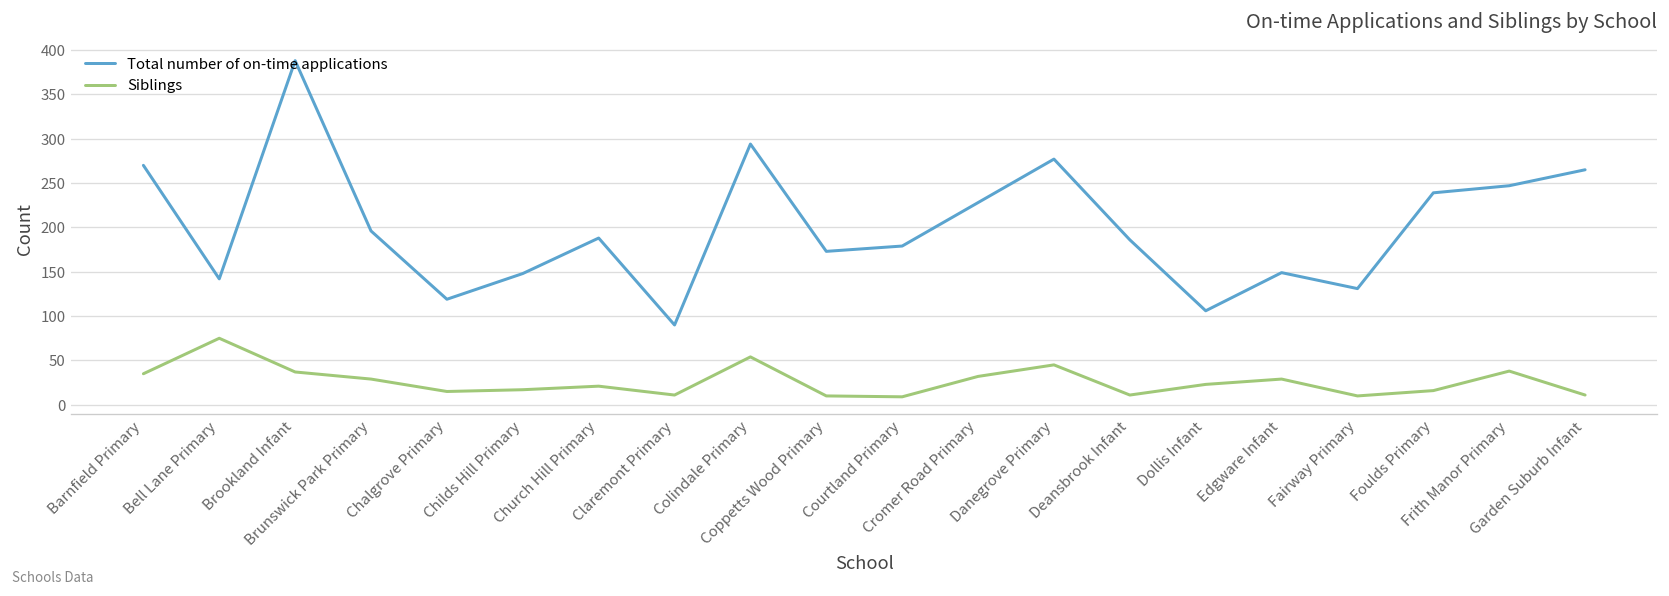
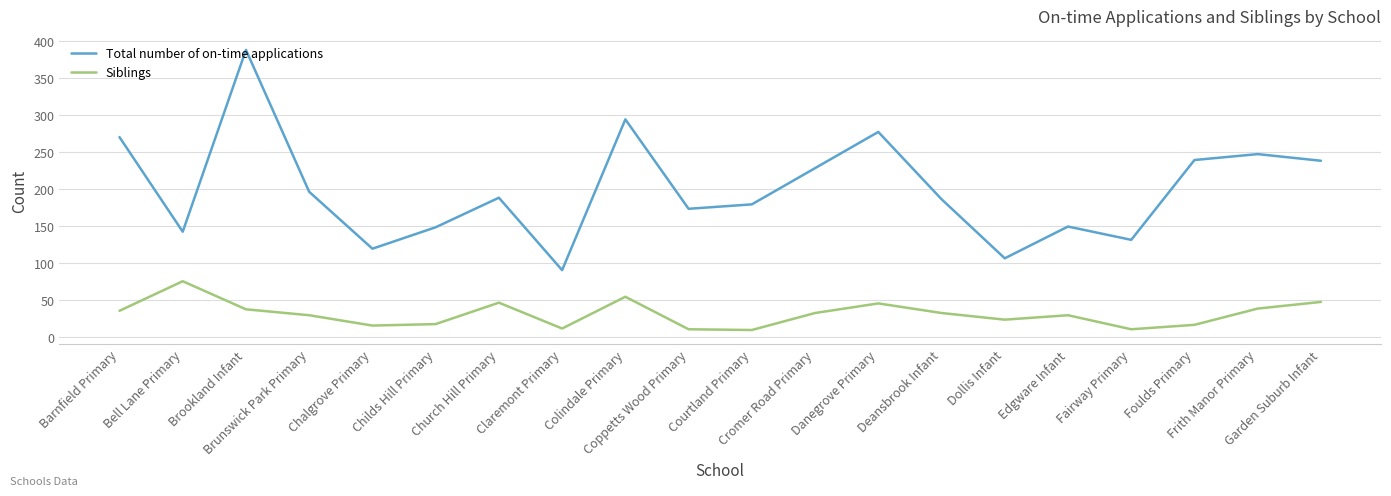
Siblings, Church Hill Primary: 20 -> 50
Siblings, Deansbrook Infant: 10 -> 30
Total number of on-time applications, Garden Suburb Infant: 270 -> 240
Siblings, Garden Suburb Infant: 10 -> 50
